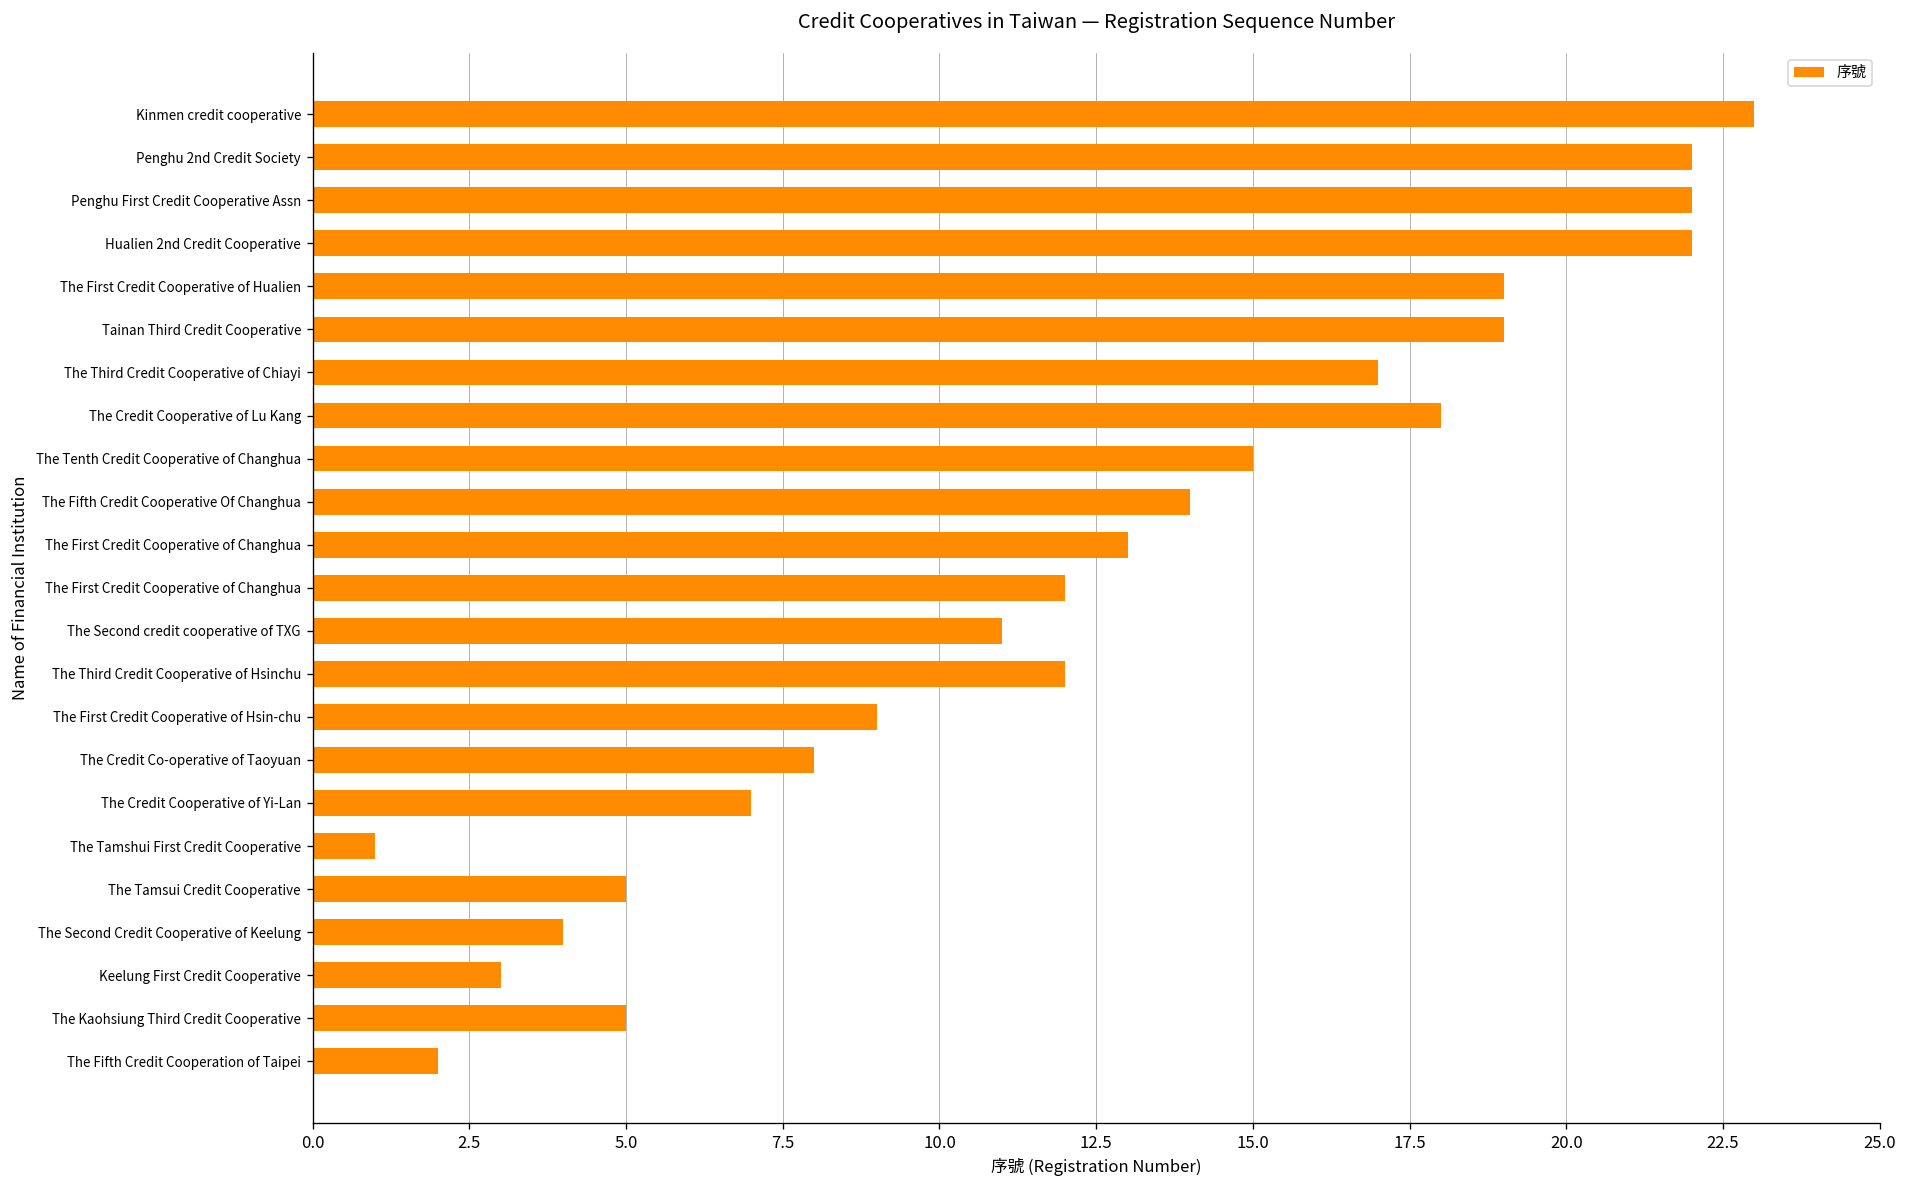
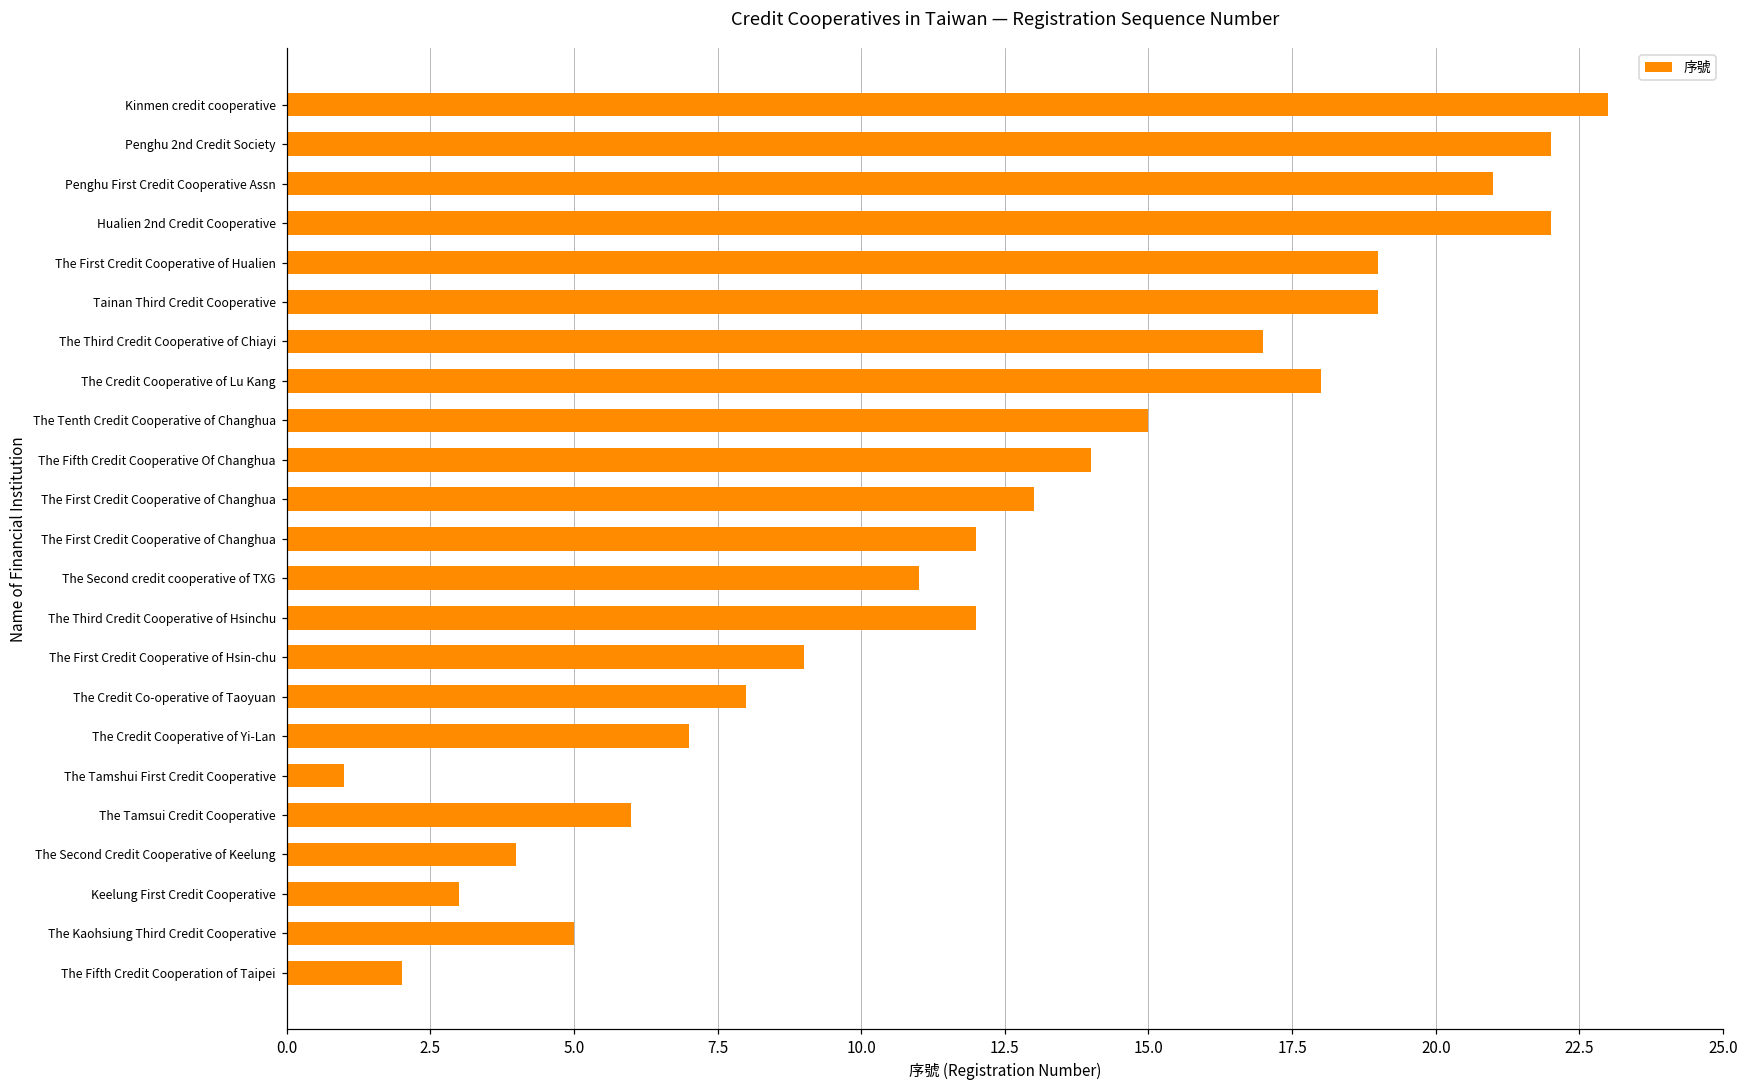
Penghu First Credit Cooperative Assn: 22 -> 21
The Tamsui Credit Cooperative: 5 -> 6
